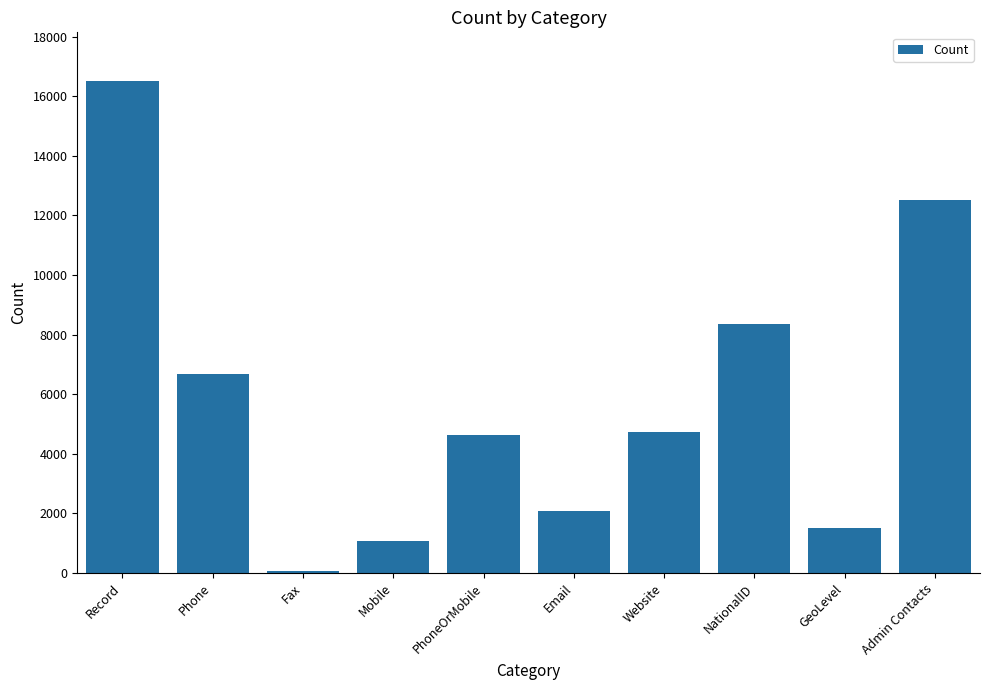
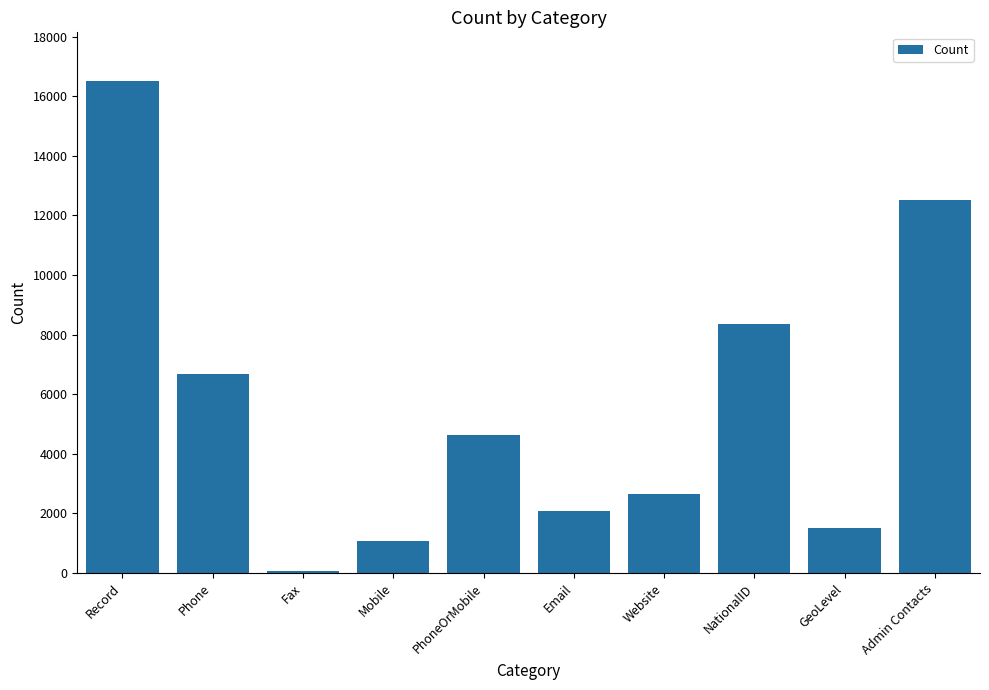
Website: 4700 -> 2700
